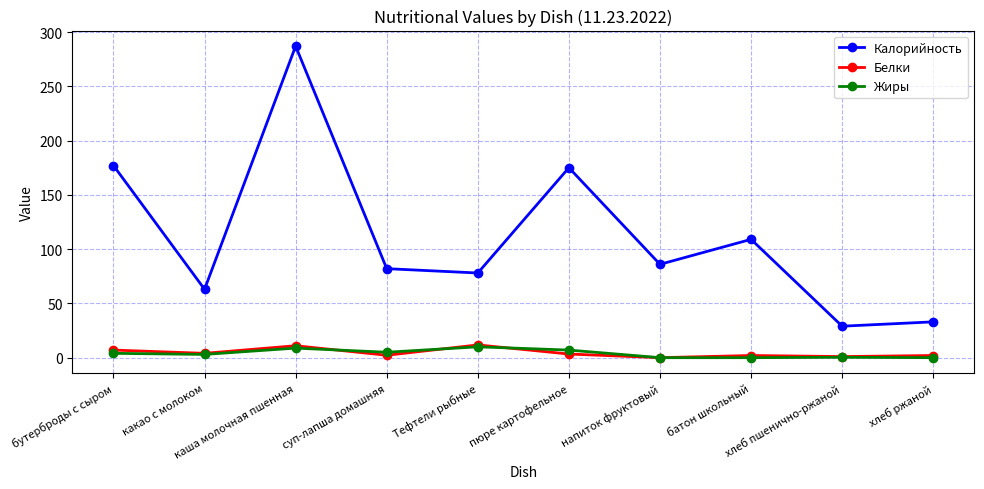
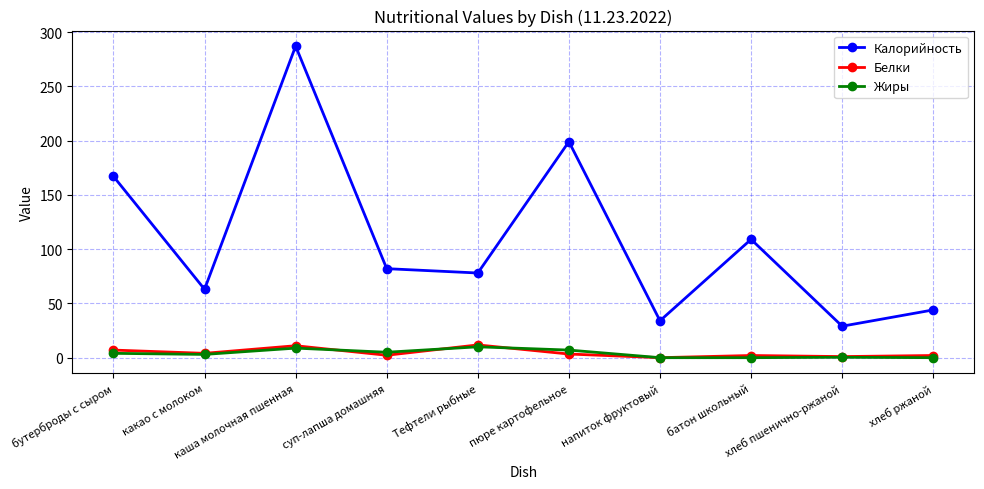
Калорийность, бутерброды с сыром: 177 -> 167
Калорийность, пюре картофельное: 175 -> 199
Калорийность, напиток фруктовый: 86 -> 34
Калорийность, хлеб ржаной: 33 -> 44
